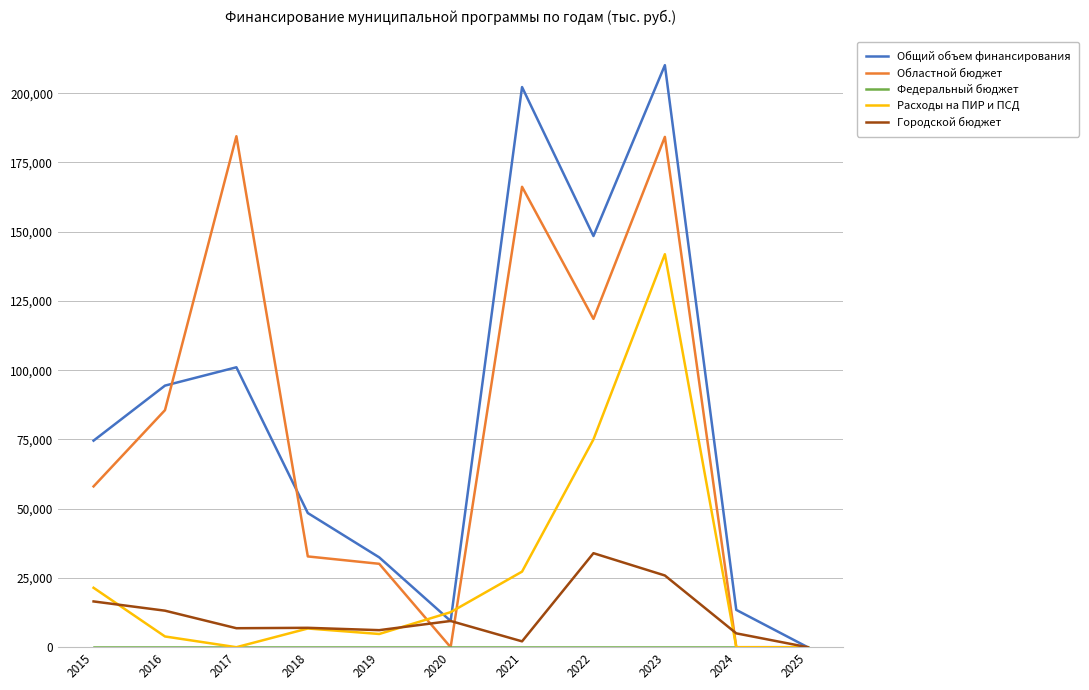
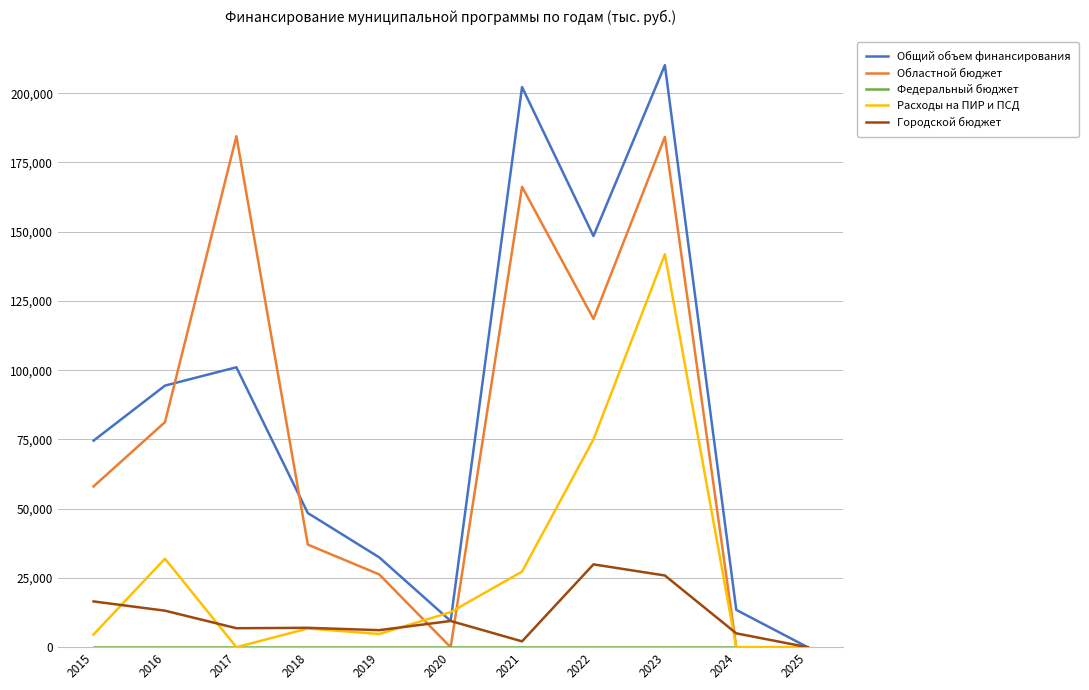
Расходы на ПИР и ПСД, 2015: 21,000 -> 5,000
Областной бюджет, 2016: 86,000 -> 81,000
Расходы на ПИР и ПСД, 2016: 4,000 -> 32,000
Областной бюджет, 2018: 33,000 -> 37,000
Областной бюджет, 2019: 30,000 -> 26,000
Городской бюджет, 2022: 34,000 -> 30,000
